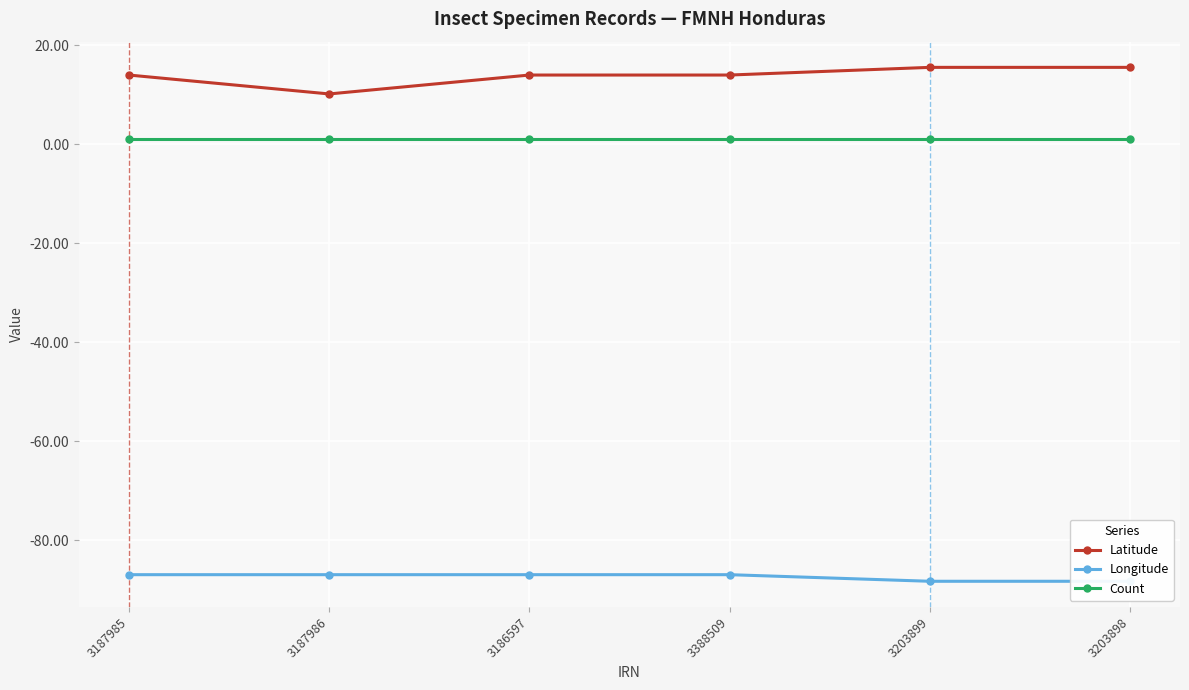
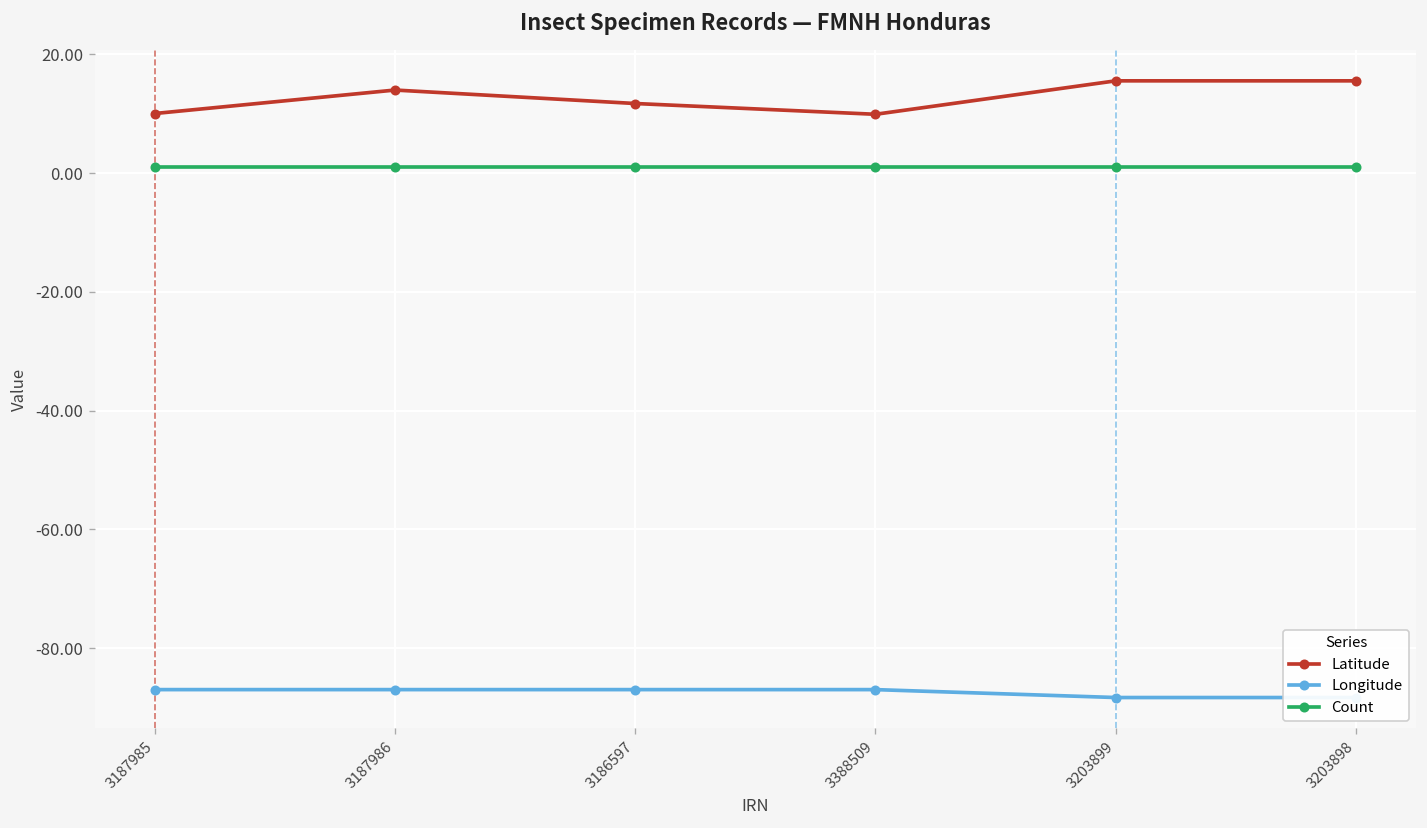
Latitude, 3187985: 14 -> 10
Latitude, 3187986: 10 -> 14
Latitude, 3186597: 14 -> 12
Latitude, 3388509: 14 -> 10
